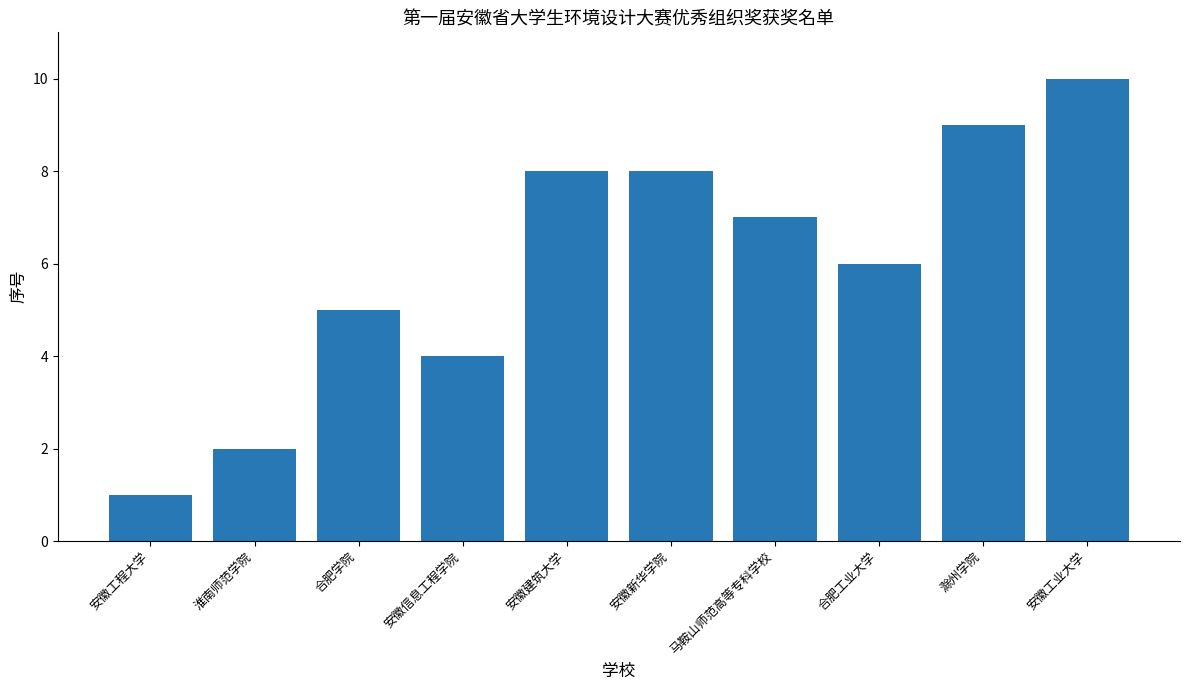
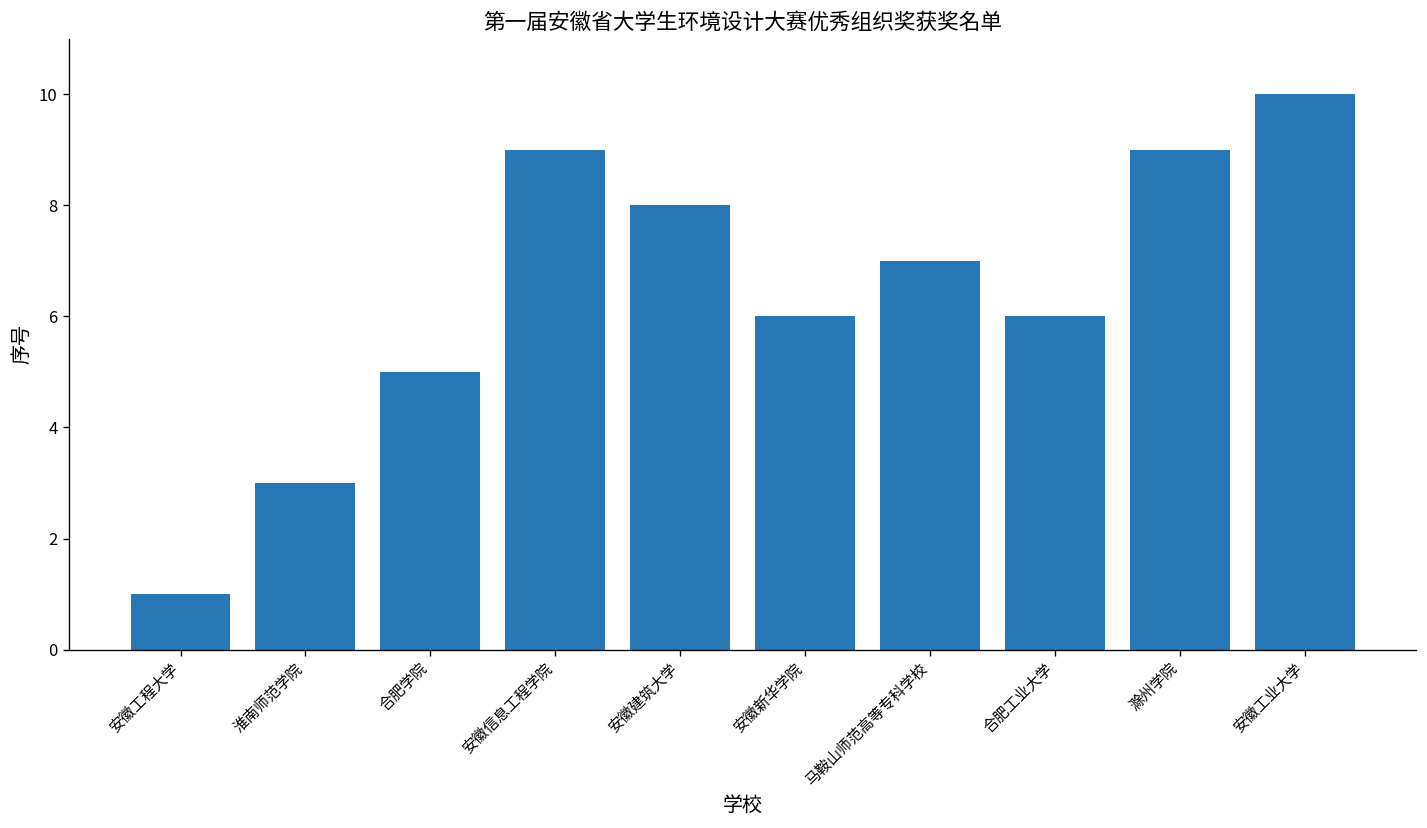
淮南师范学院: 2 -> 3
安徽信息工程学院: 4 -> 9
安徽新华学院: 8 -> 6
